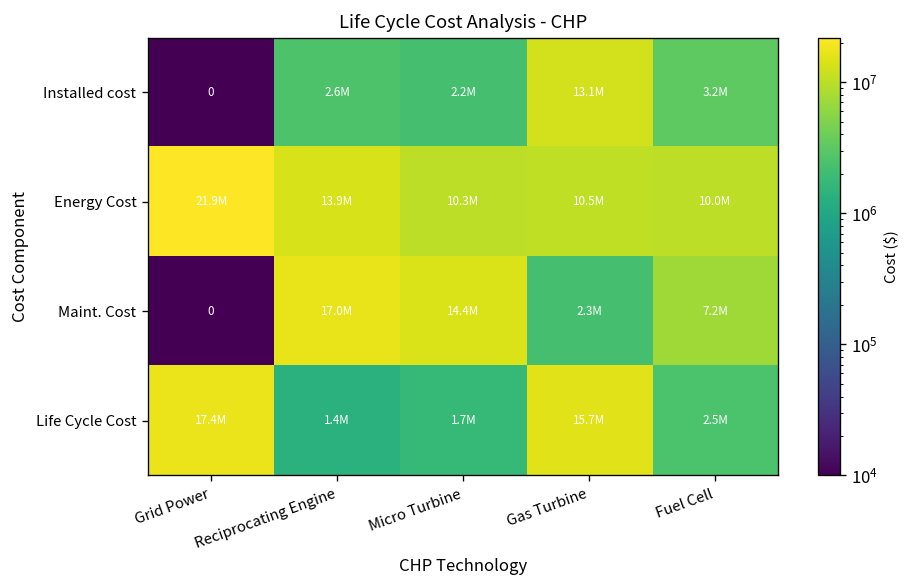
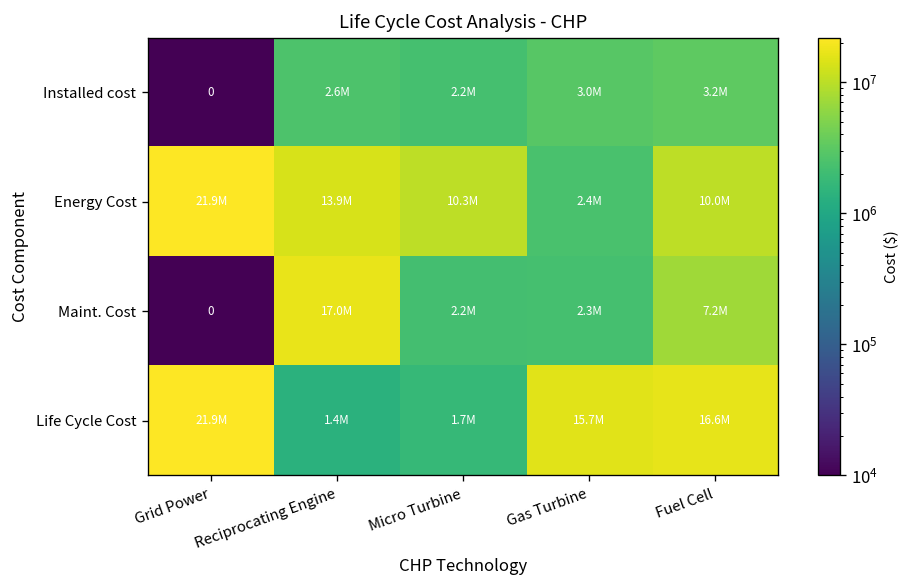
Installed cost, Gas Turbine: 13.1M -> 3.0M
Energy Cost, Gas Turbine: 10.5M -> 2.4M
Maint. Cost, Micro Turbine: 14.4M -> 2.2M
Life Cycle Cost, Grid Power: 17.4M -> 21.9M
Life Cycle Cost, Fuel Cell: 2.5M -> 16.6M
